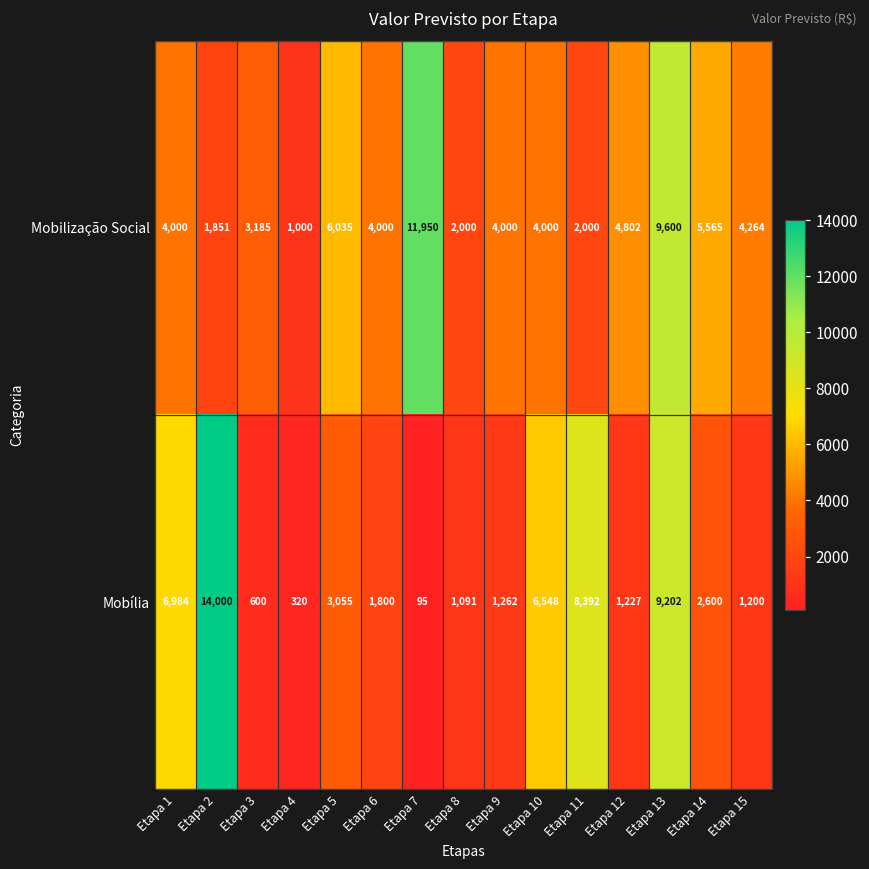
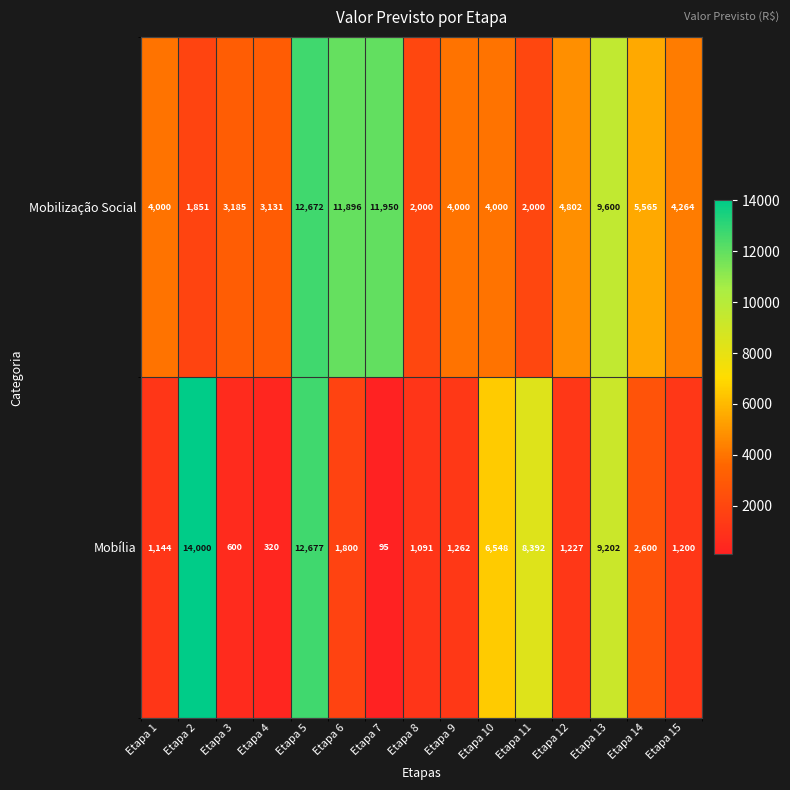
Mobilização Social, Etapa 4: 1,000 -> 3,131
Mobilização Social, Etapa 5: 6,035 -> 12,672
Mobilização Social, Etapa 6: 4,000 -> 11,896
Mobília, Etapa 1: 6,984 -> 1,144
Mobília, Etapa 5: 3,055 -> 12,677
